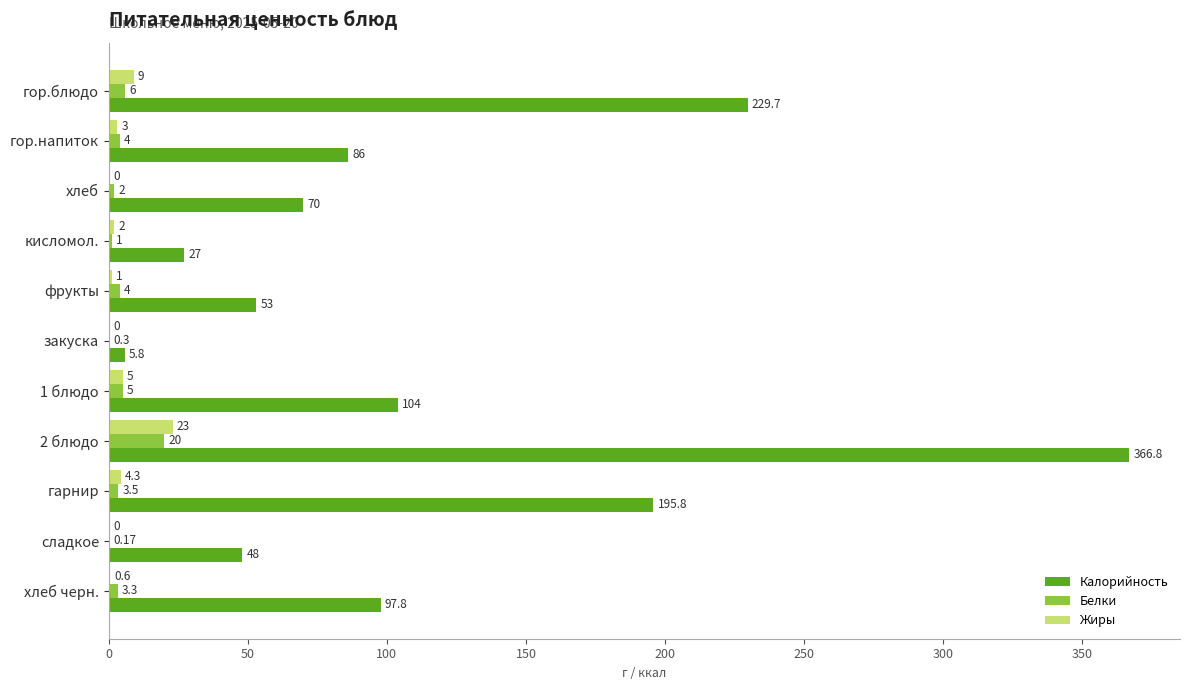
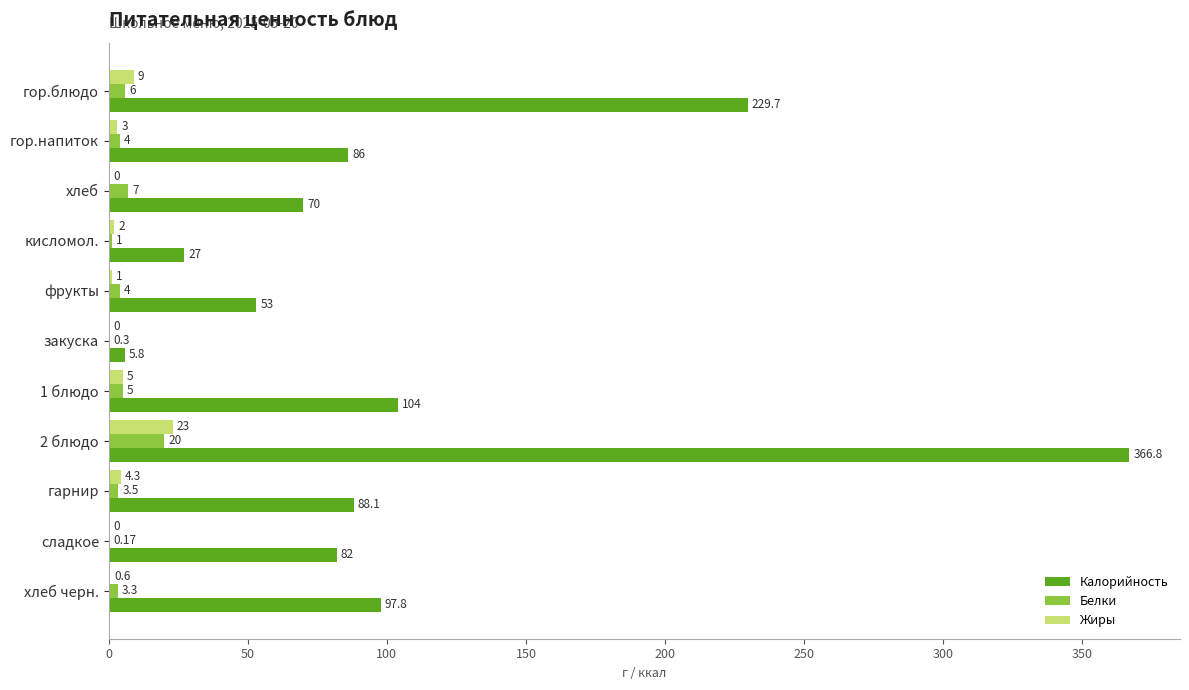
Белки, хлеб: 2 -> 7
Калорийность, гарнир: 195.8 -> 88.1
Калорийность, сладкое: 48 -> 82
